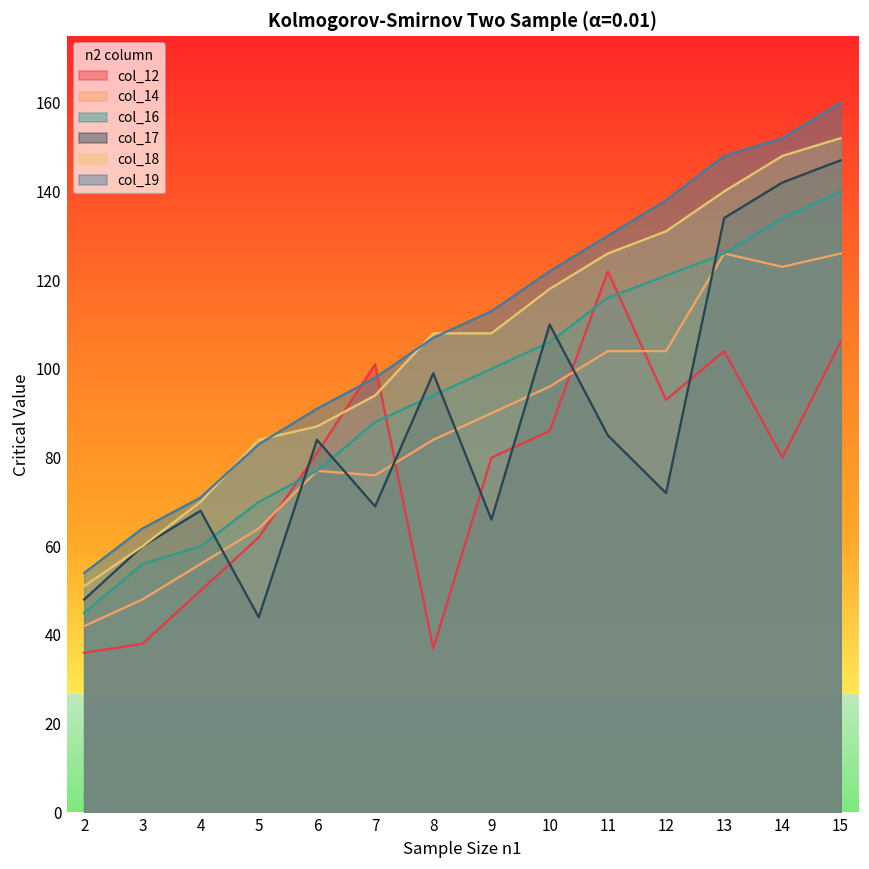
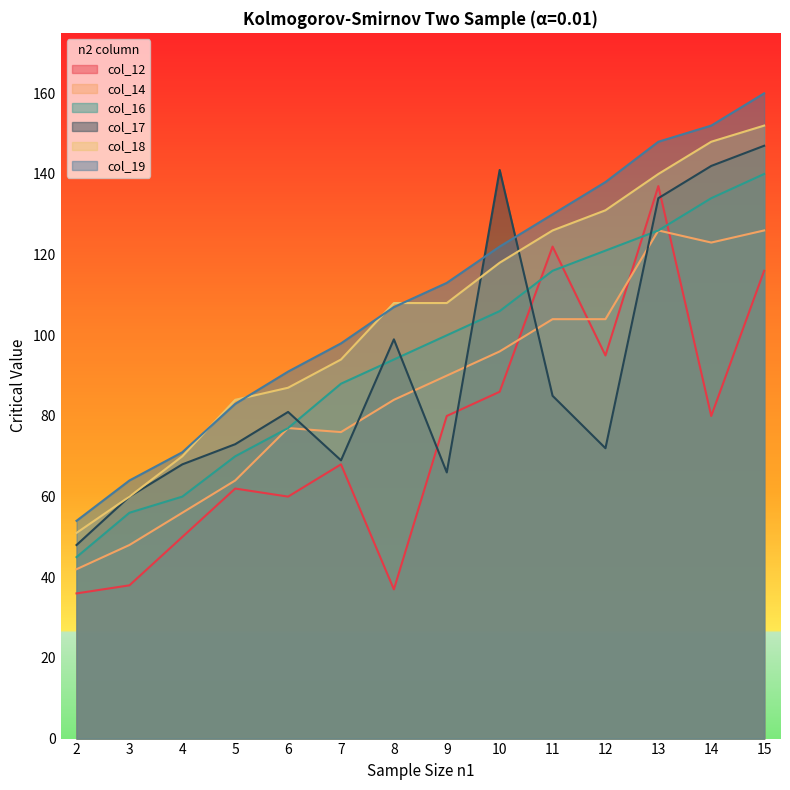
col_17, 5: 44 -> 73
col_12, 6: 81 -> 60
col_17, 6: 84 -> 81
col_12, 7: 101 -> 68
col_17, 10: 110 -> 141
col_12, 12: 93 -> 95
col_12, 13: 104 -> 137
col_12, 15: 106 -> 116
